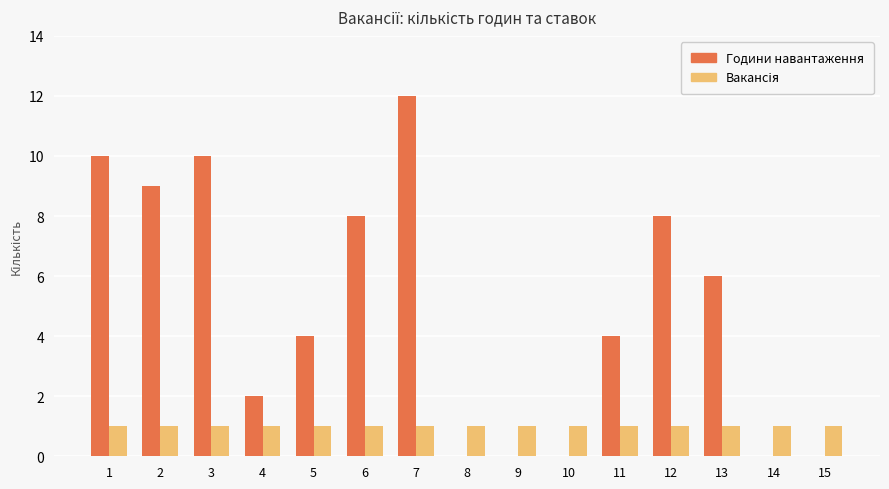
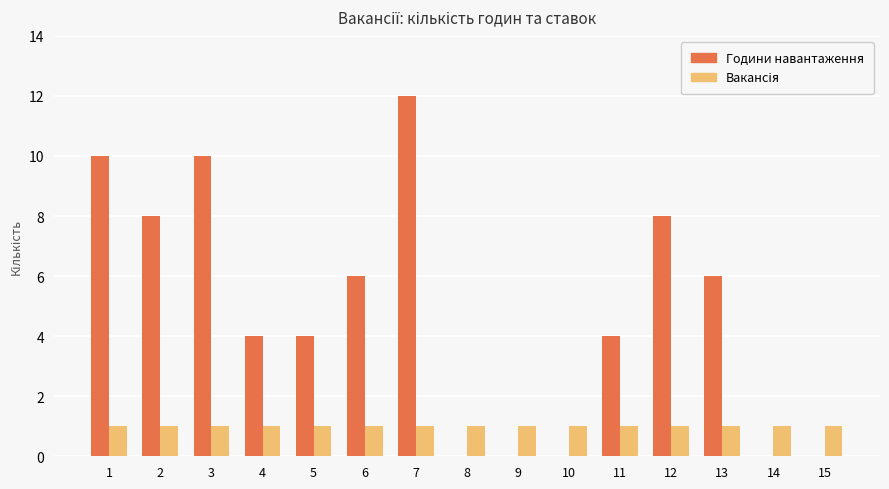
Години навантаження, 2: 9 -> 8
Години навантаження, 4: 2 -> 4
Години навантаження, 6: 8 -> 6
